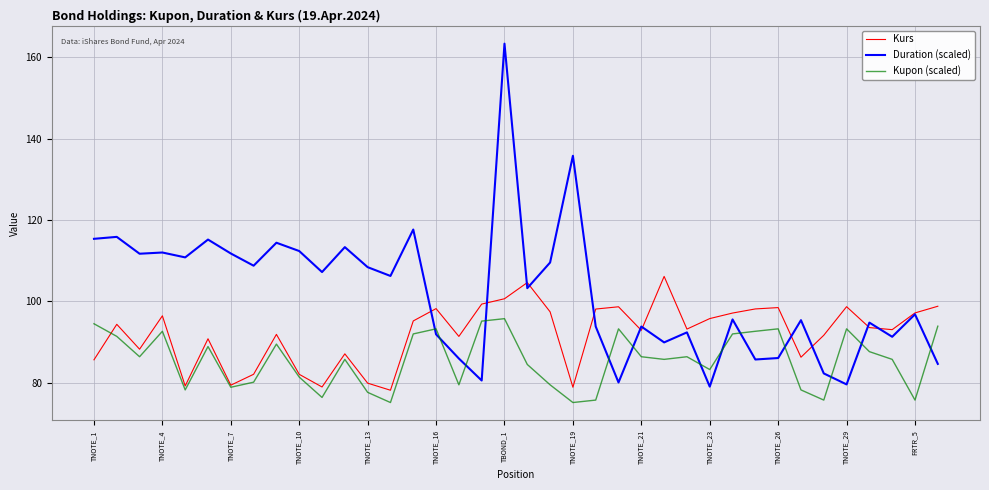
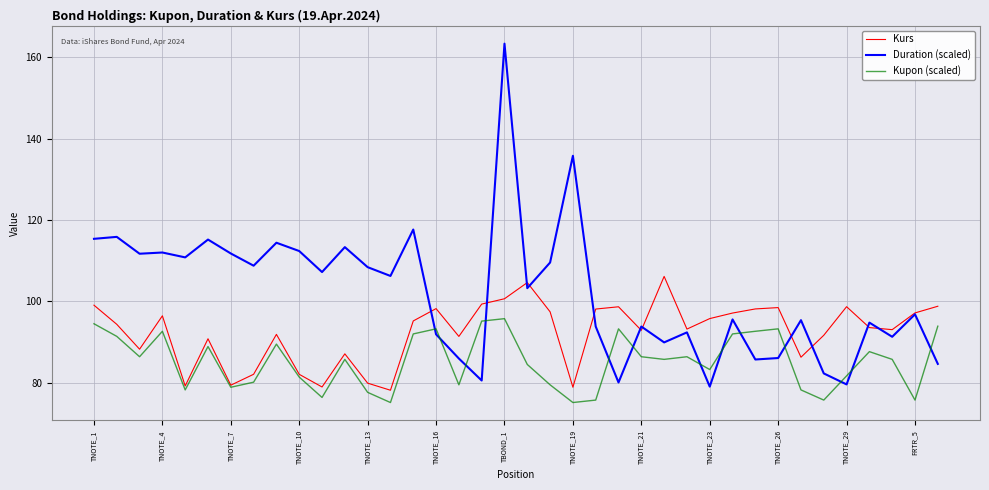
Kurs, TNOTE_1: 86 -> 99
Kupon (scaled), TNOTE_29: 93 -> 82
